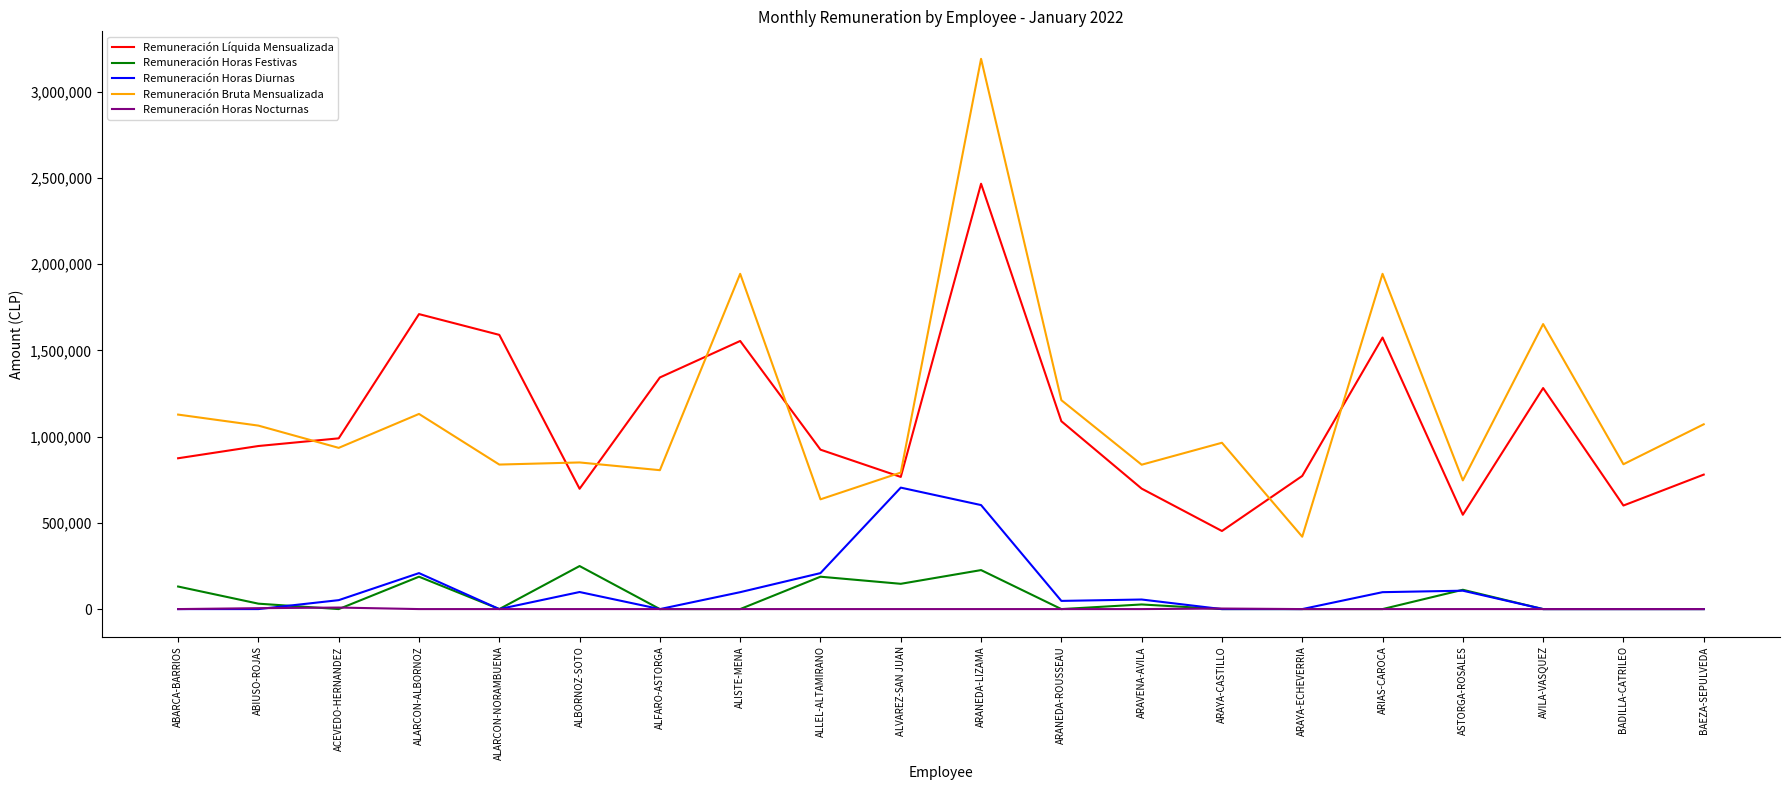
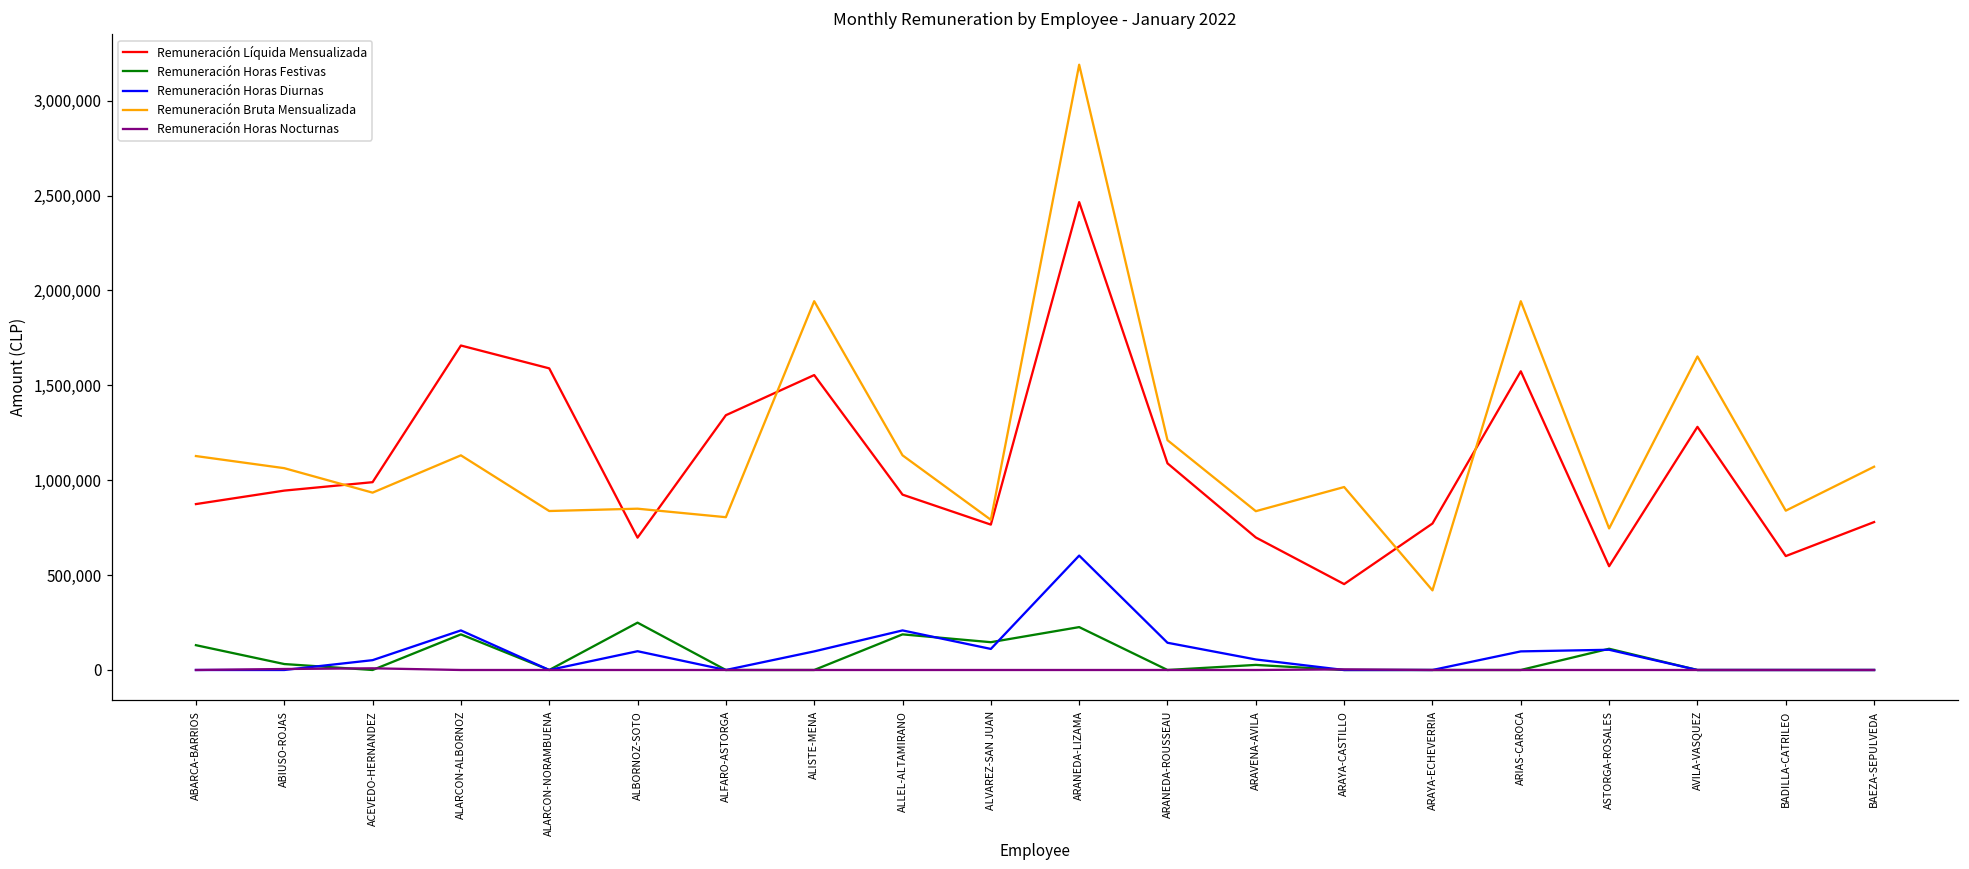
Remuneración Bruta Mensualizada, ALLEL-ALTAMIRANO: 640,000 -> 1,130,000
Remuneración Horas Diurnas, ALVAREZ-SAN JUAN: 700,000 -> 110,000
Remuneración Horas Diurnas, ARANEDA-ROUSSEAU: 50,000 -> 140,000
